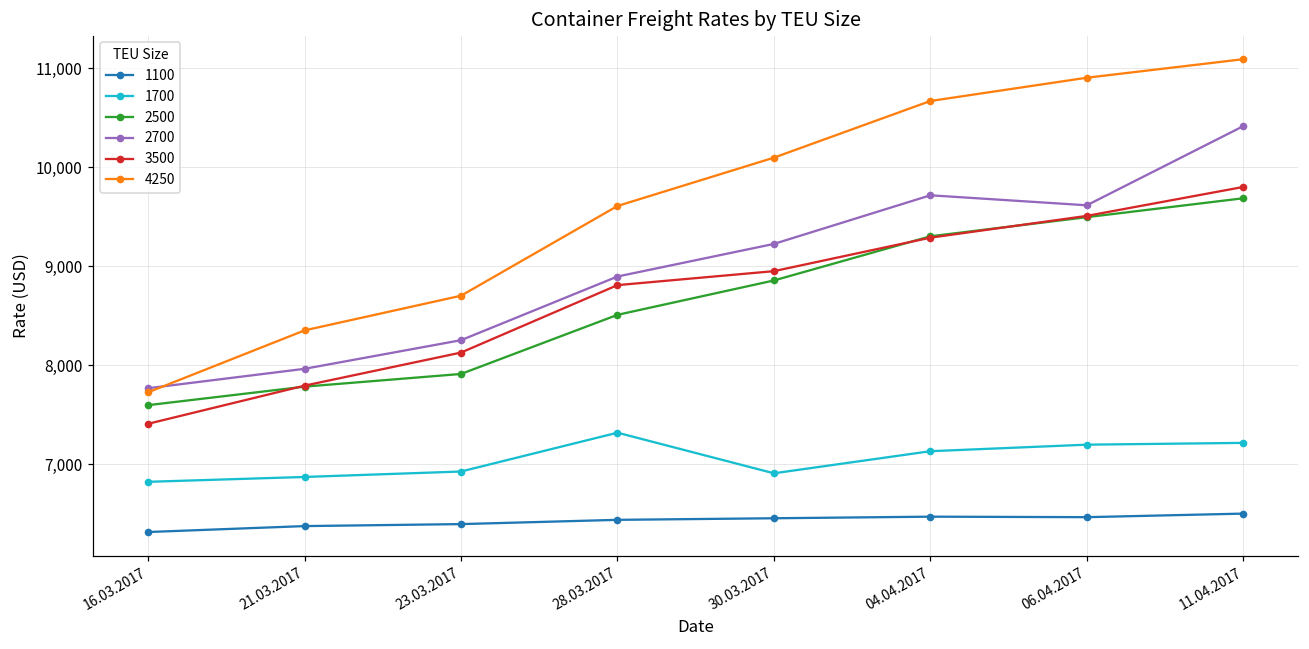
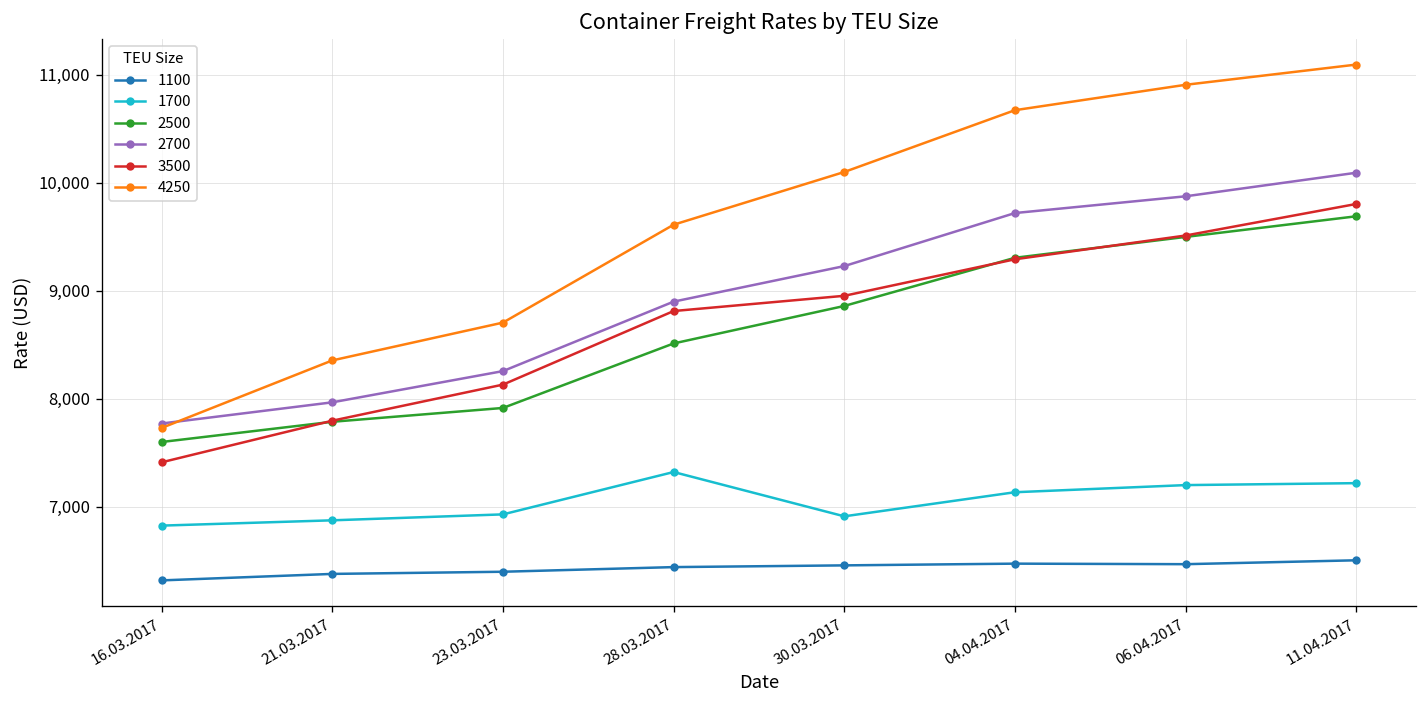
2700, 06.04.2017: 9,600 -> 9,900
2700, 11.04.2017: 10,400 -> 10,100
